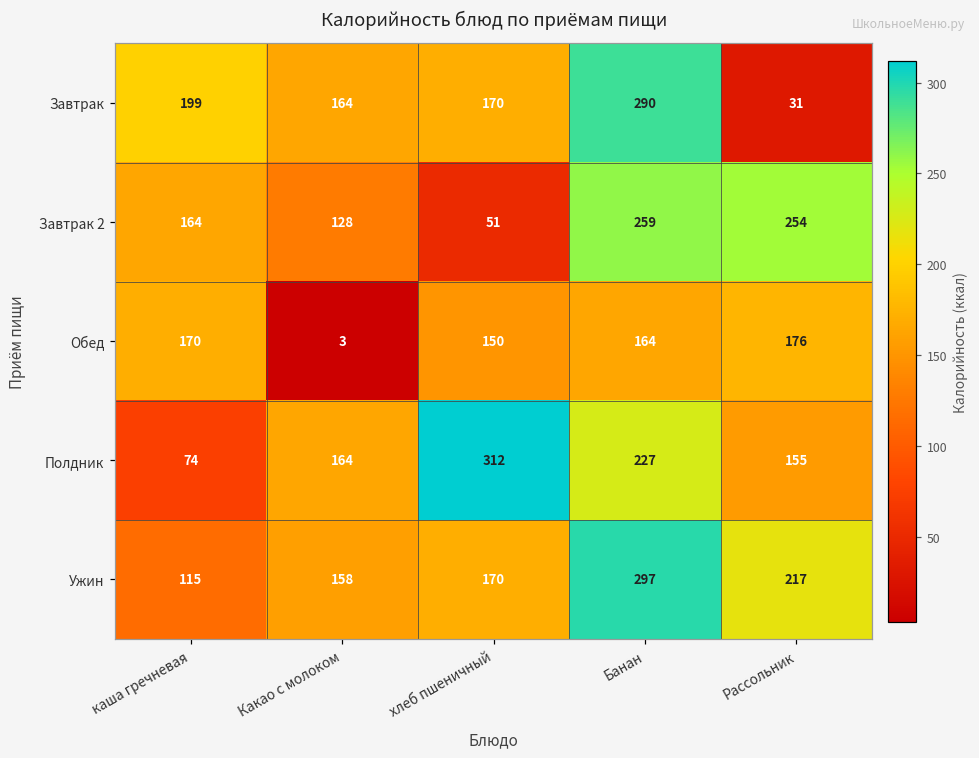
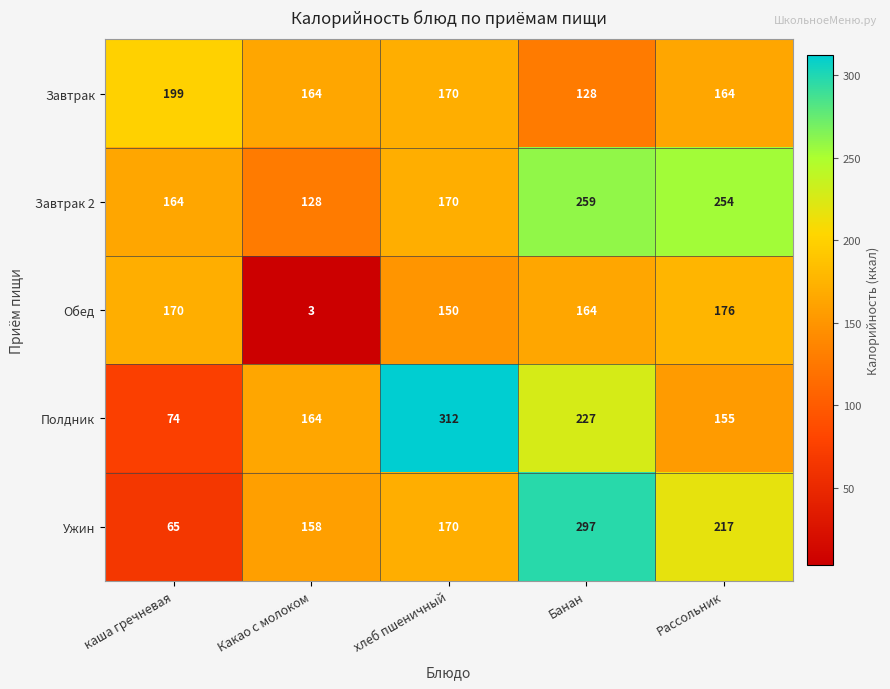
Завтрак, Банан: 290 -> 128
Завтрак, Рассольник: 31 -> 164
Завтрак 2, хлеб пшеничный: 51 -> 170
Ужин, каша гречневая: 115 -> 65
